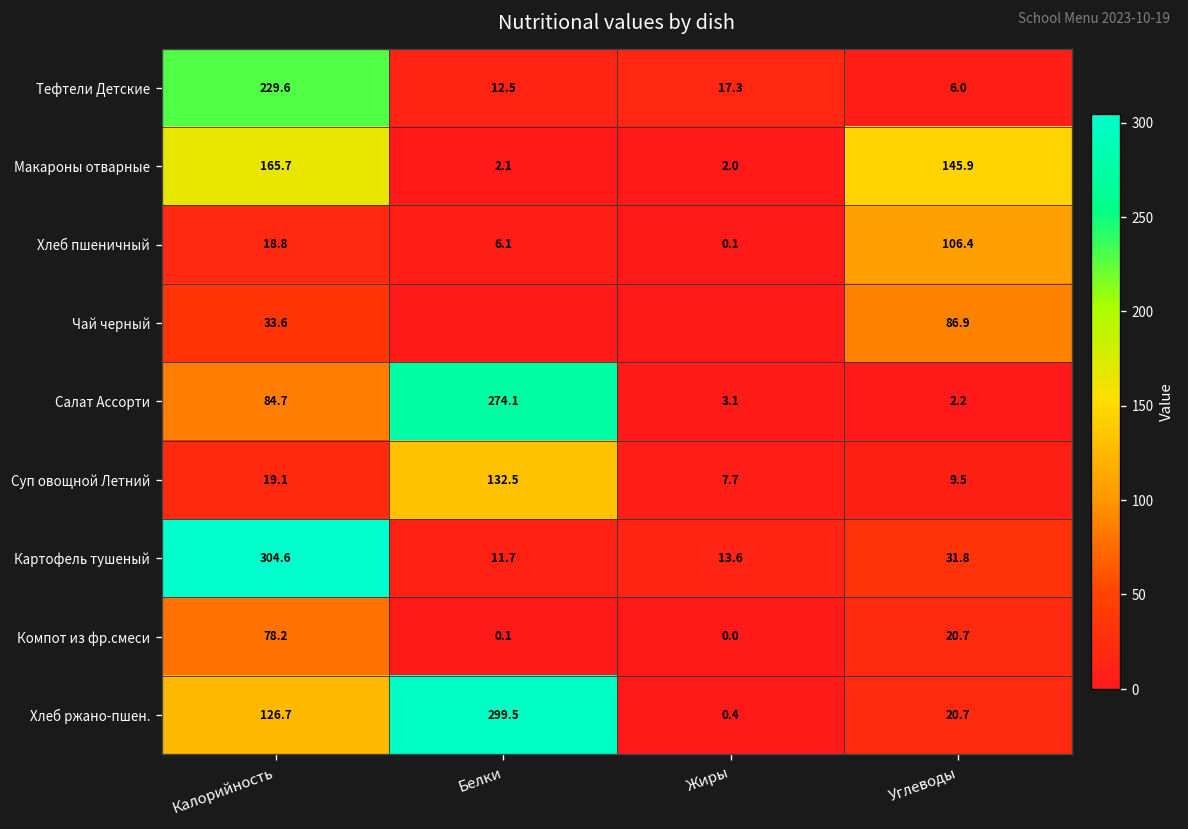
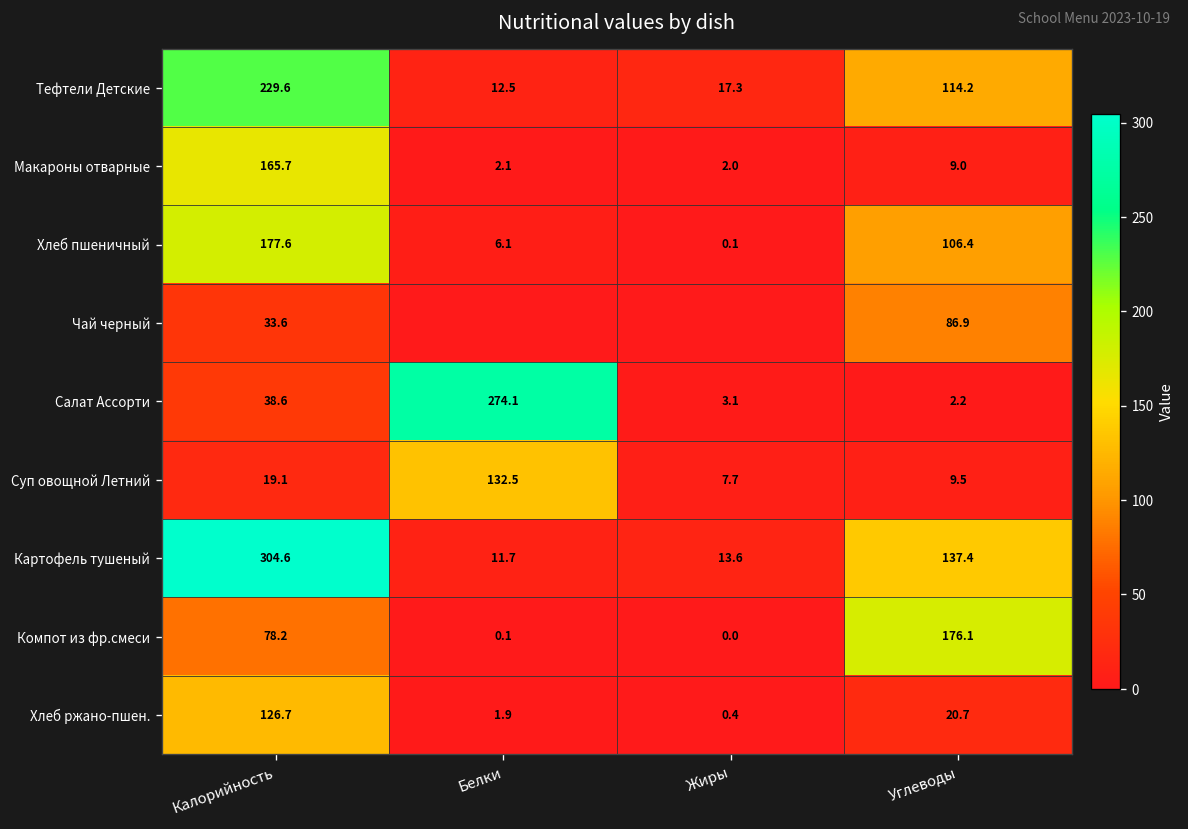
Тефтели Детские, Углеводы: 6.0 -> 114.2
Макароны отварные, Углеводы: 145.9 -> 9.0
Хлеб пшеничный, Калорийность: 18.8 -> 177.6
Салат Ассорти, Калорийность: 84.7 -> 38.6
Картофель тушеный, Углеводы: 31.8 -> 137.4
Компот из фр.смеси, Углеводы: 20.7 -> 176.1
Хлеб ржано-пшен., Белки: 299.5 -> 1.9
